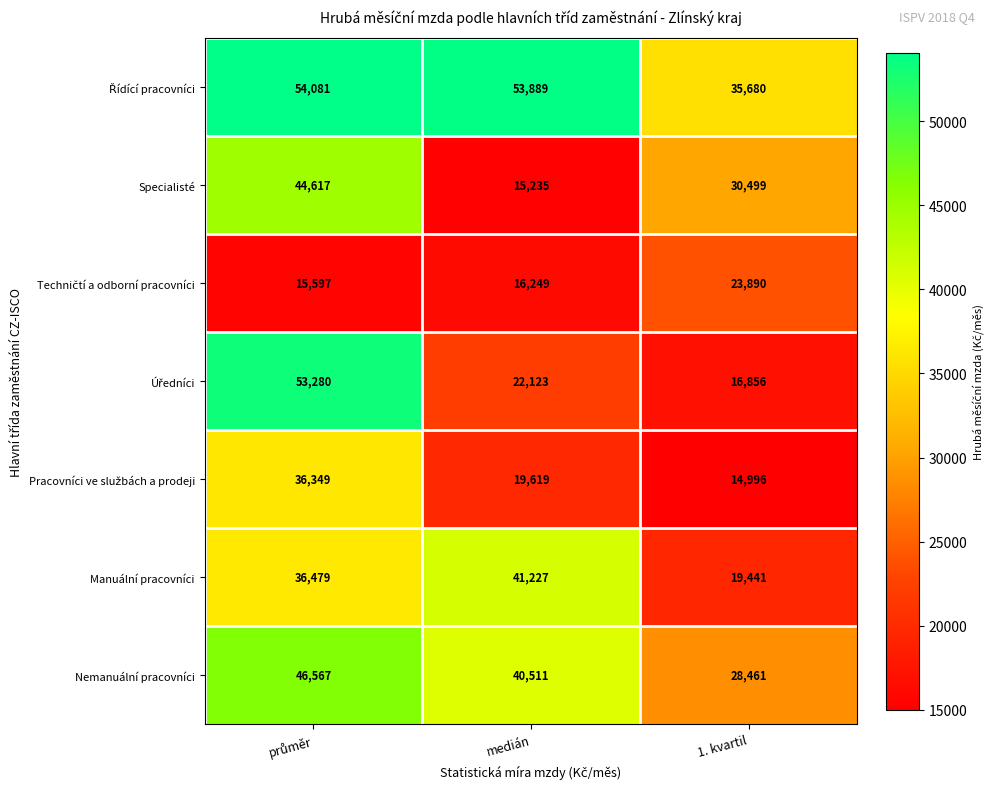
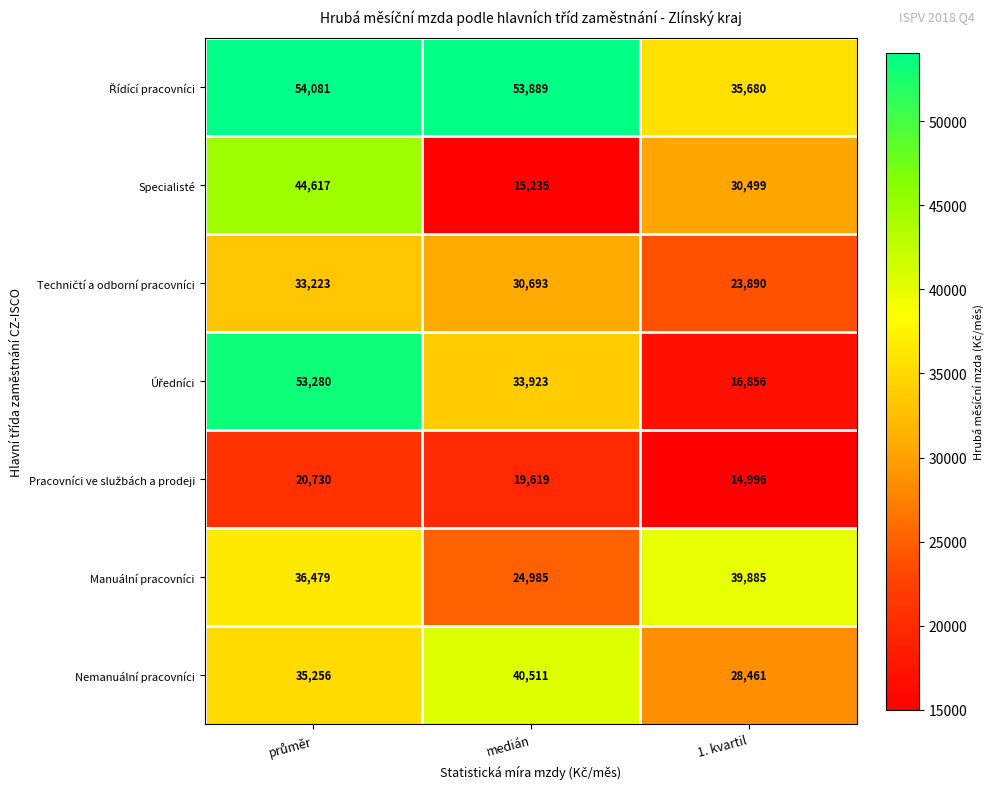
Techničtí a odborní pracovníci, průměr: 15,597 -> 33,223
Techničtí a odborní pracovníci, medián: 16,249 -> 30,693
Úředníci, medián: 22,123 -> 33,923
Pracovníci ve službách a prodeji, průměr: 36,349 -> 20,730
Manuální pracovníci, medián: 41,227 -> 24,985
Manuální pracovníci, 1. kvartil: 19,441 -> 39,885
Nemanuální pracovníci, průměr: 46,567 -> 35,256
